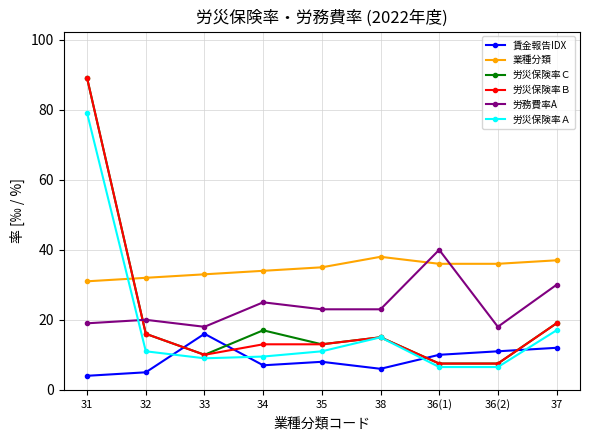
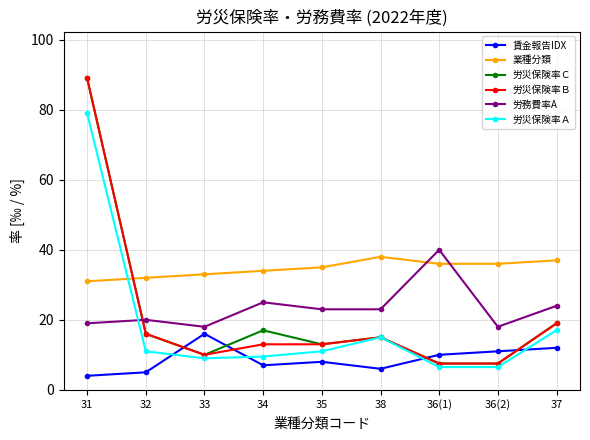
労務費率A, 37: 30 -> 24
